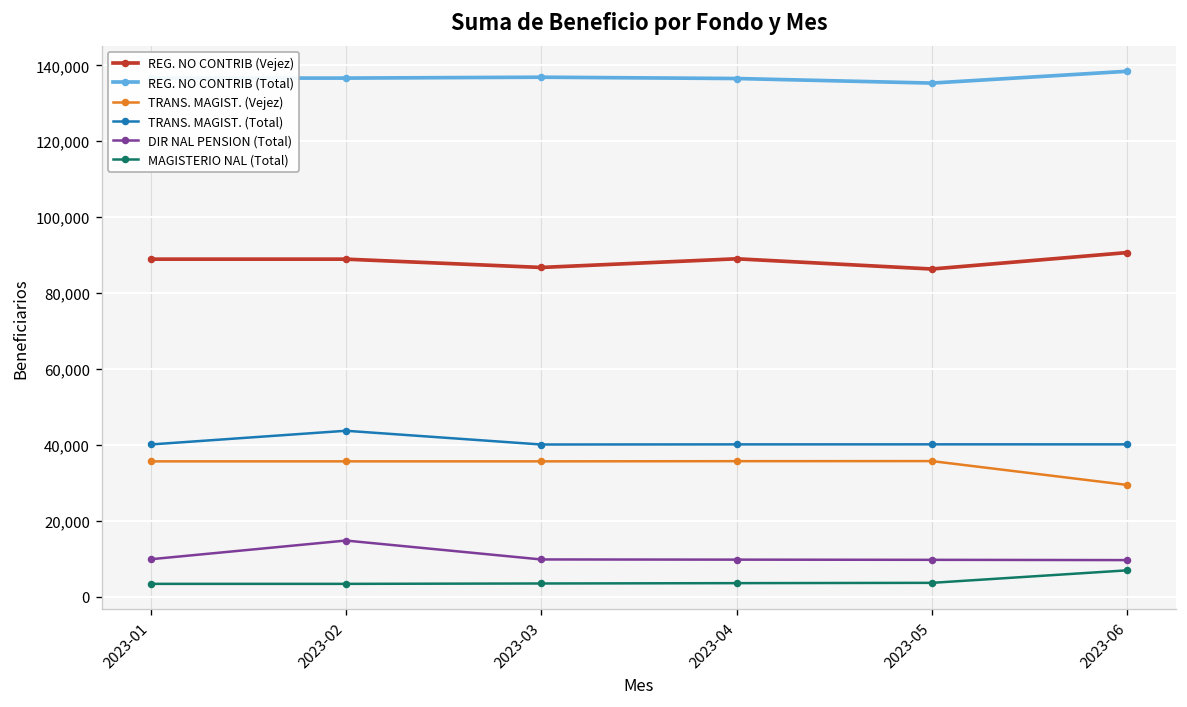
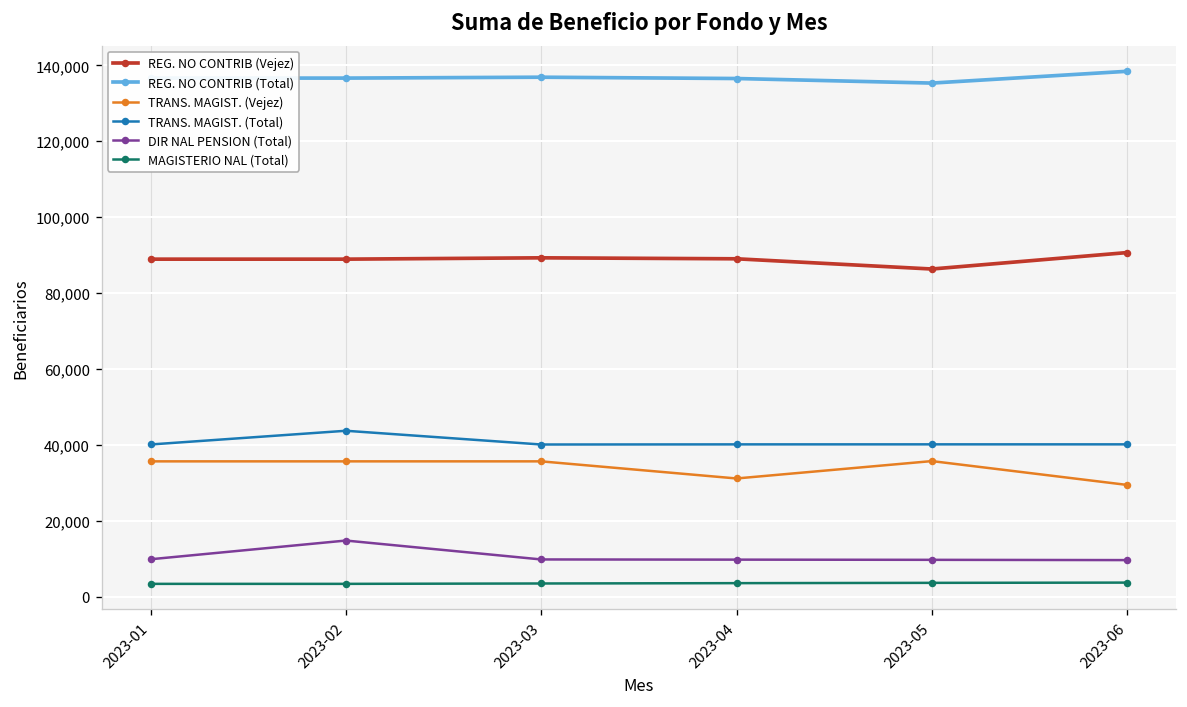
REG. NO CONTRIB (Vejez), 2023-03: 87,000 -> 89,000
TRANS. MAGIST. (Vejez), 2023-04: 36,000 -> 31,000
MAGISTERIO NAL (Total), 2023-06: 7,000 -> 4,000
